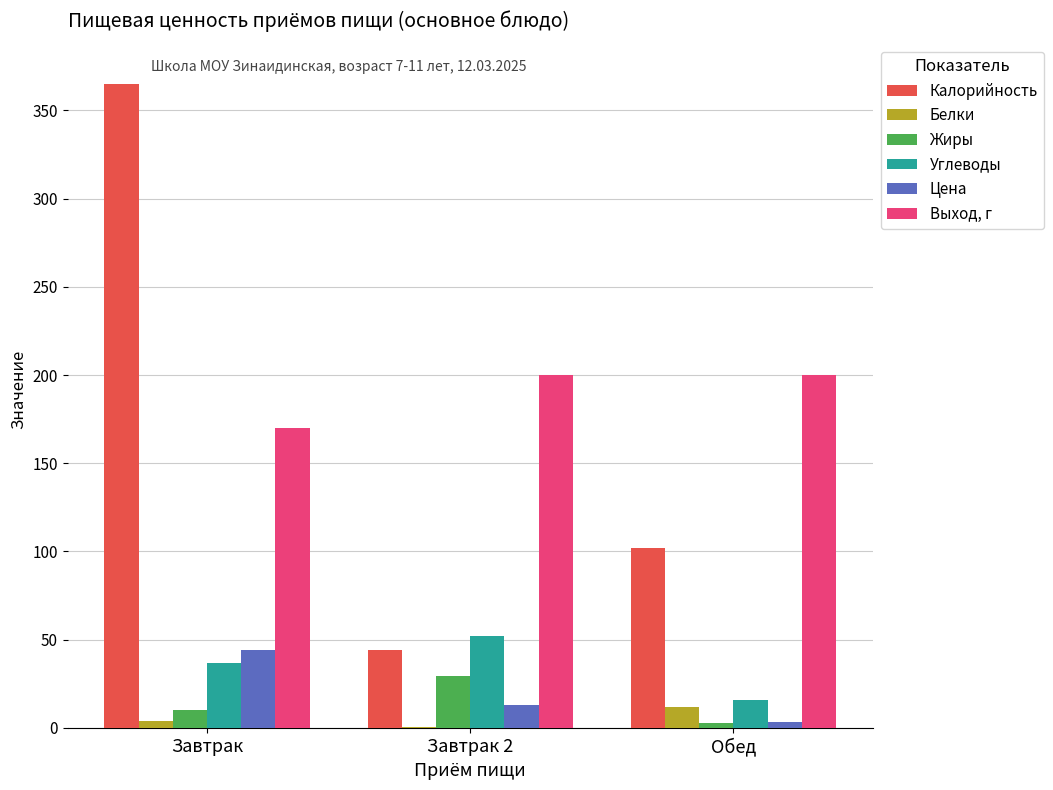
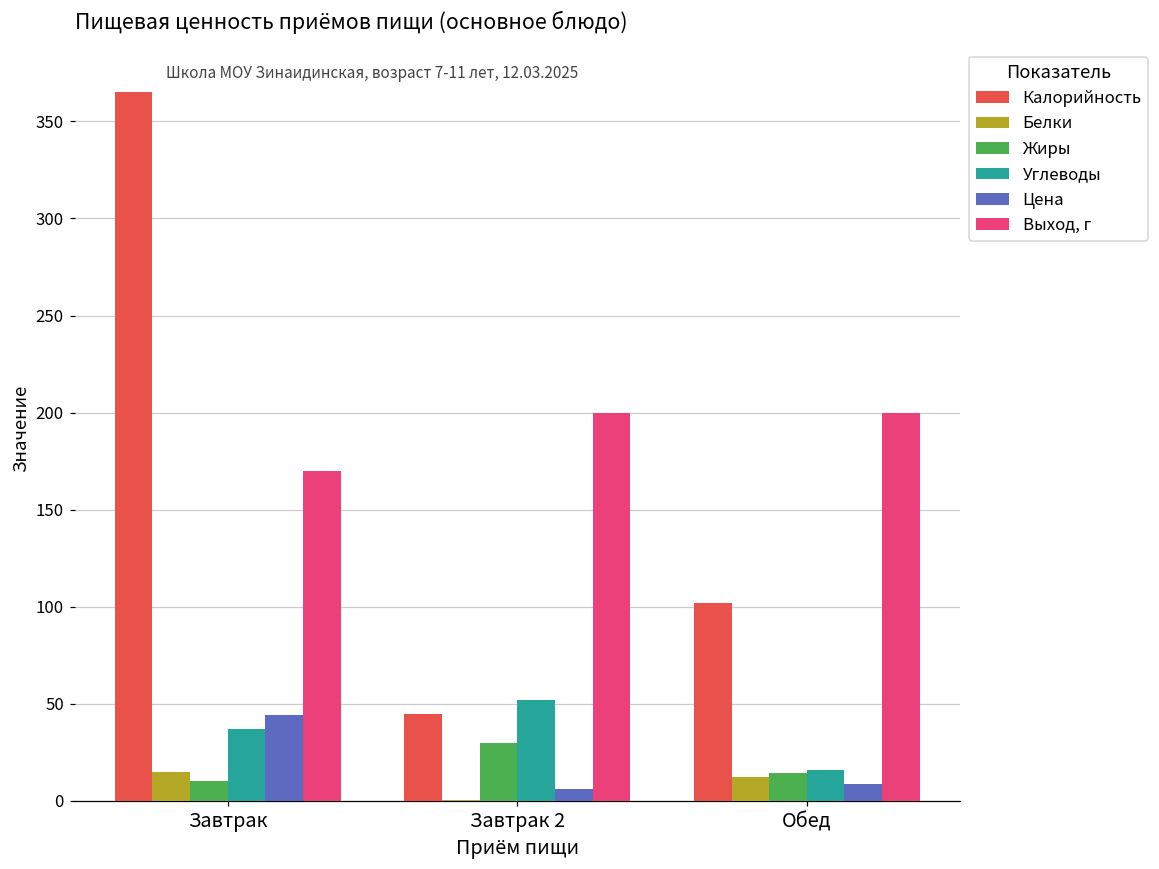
Белки, Завтрак: 4 -> 15
Цена, Завтрак 2: 13 -> 6
Жиры, Обед: 3 -> 14
Цена, Обед: 3 -> 9
